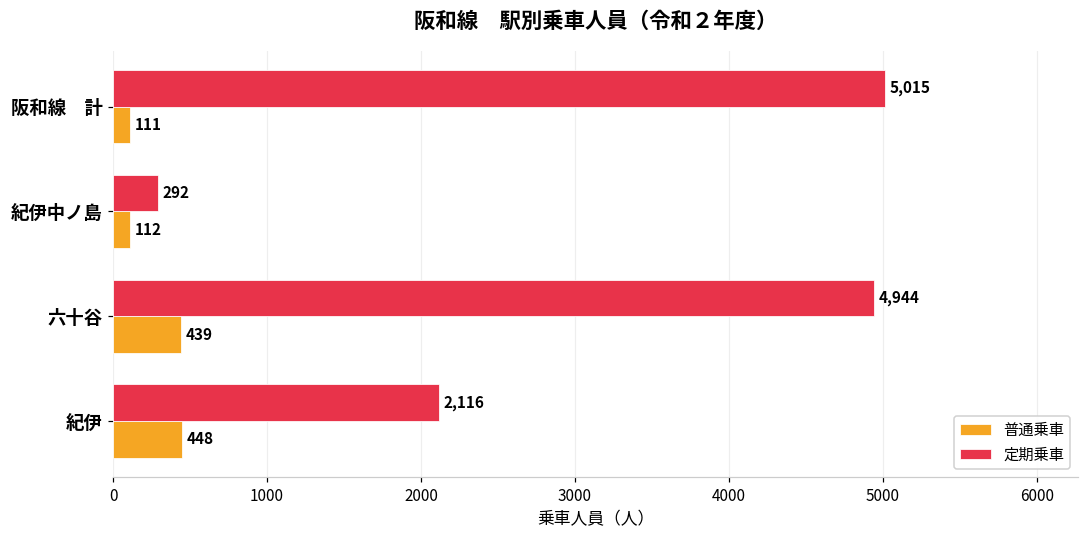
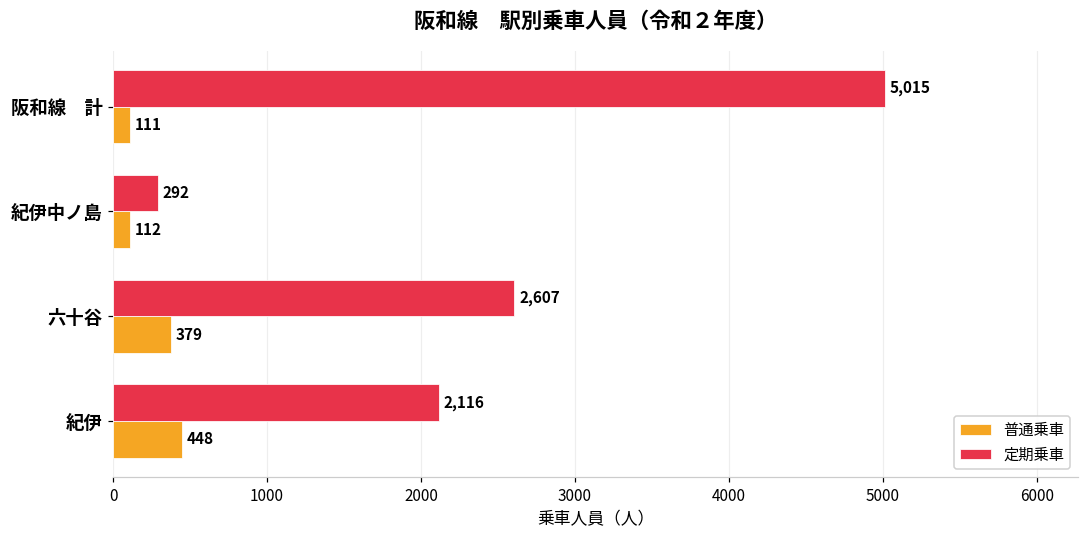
定期乗車, 六十谷: 4,944 -> 2,607
普通乗車, 六十谷: 439 -> 379
